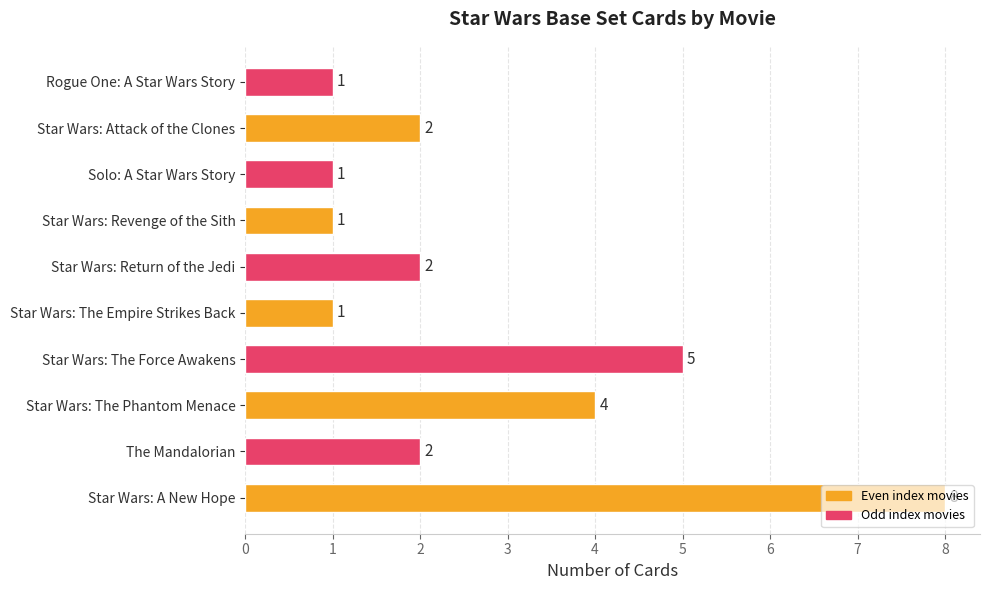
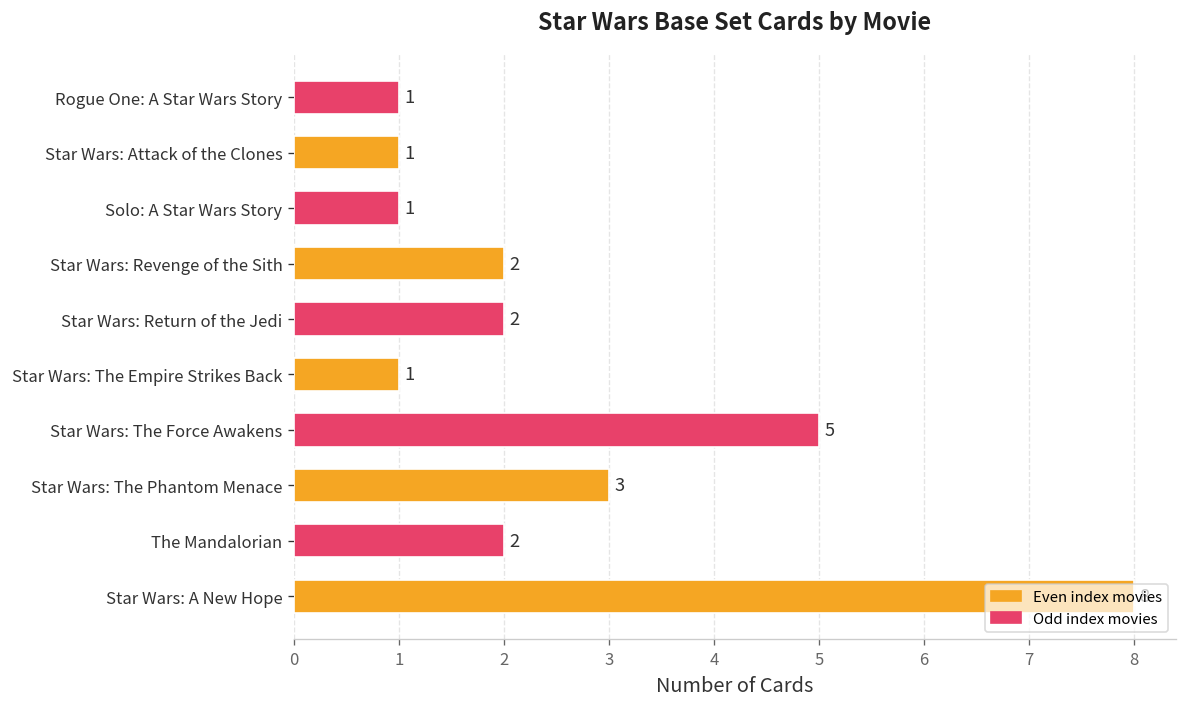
Star Wars: Attack of the Clones: 2 -> 1
Star Wars: Revenge of the Sith: 1 -> 2
Star Wars: The Phantom Menace: 4 -> 3
